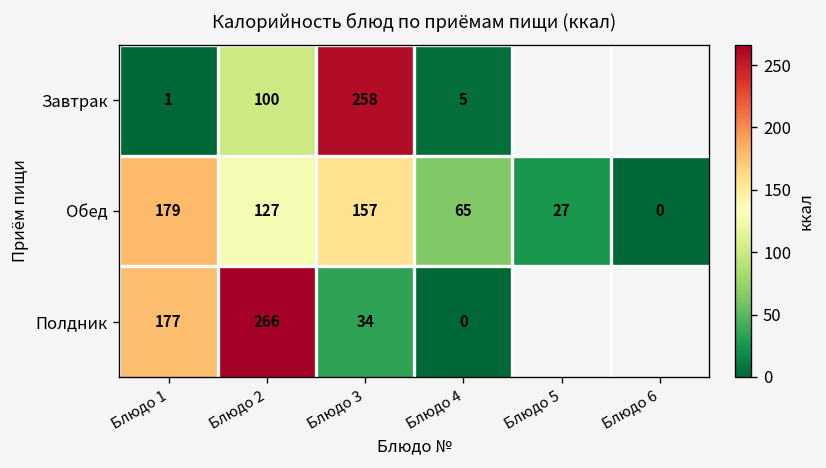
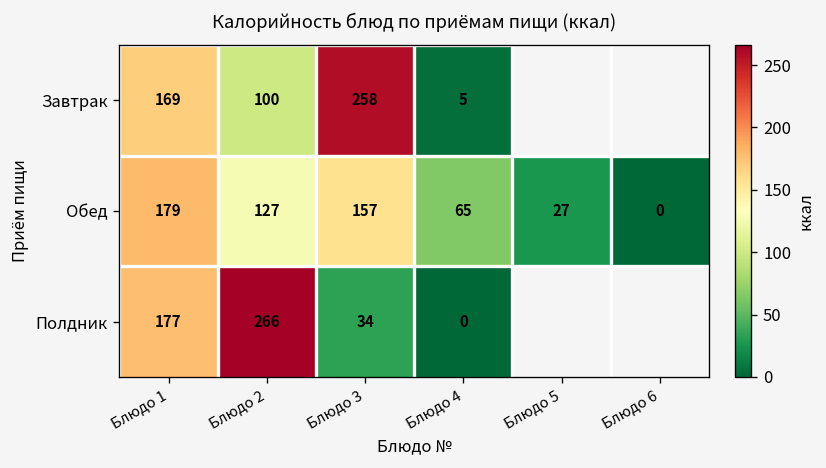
Завтрак, Блюдо 1: 1 -> 169
